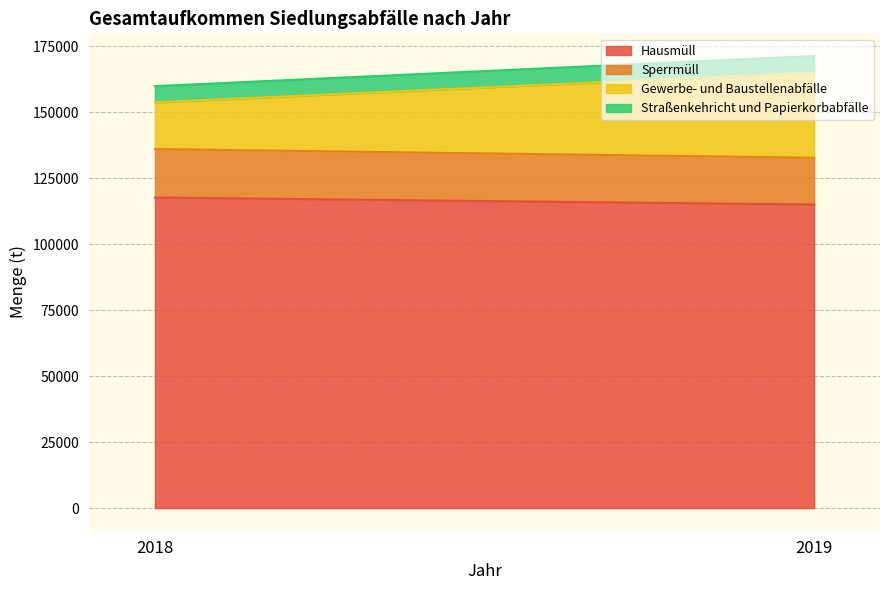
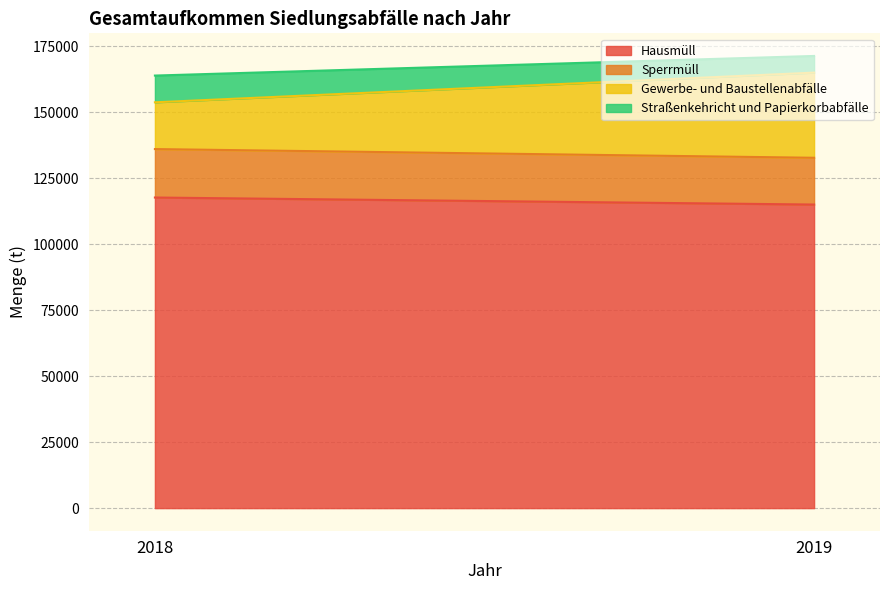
Straßenkehricht und Papierkorbabfälle, 2018: 6000 -> 10000
